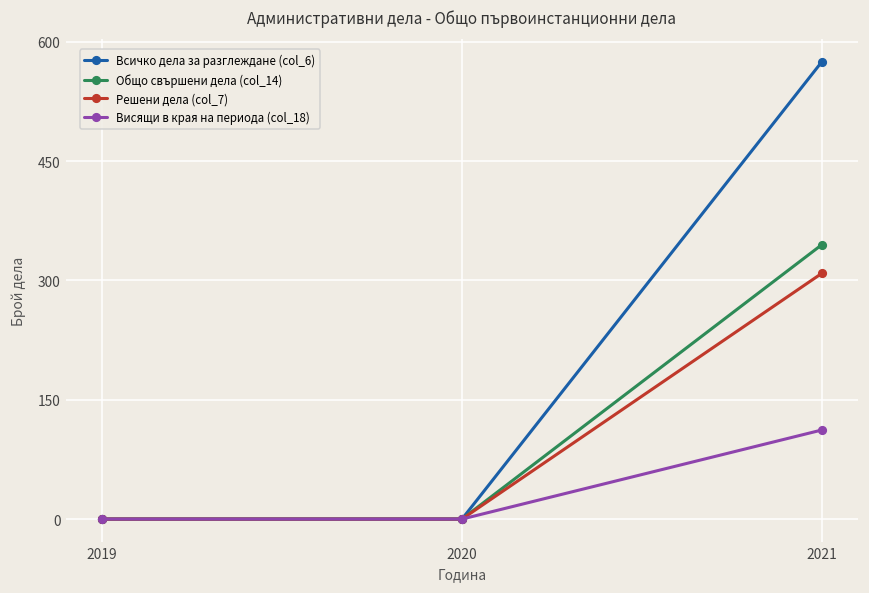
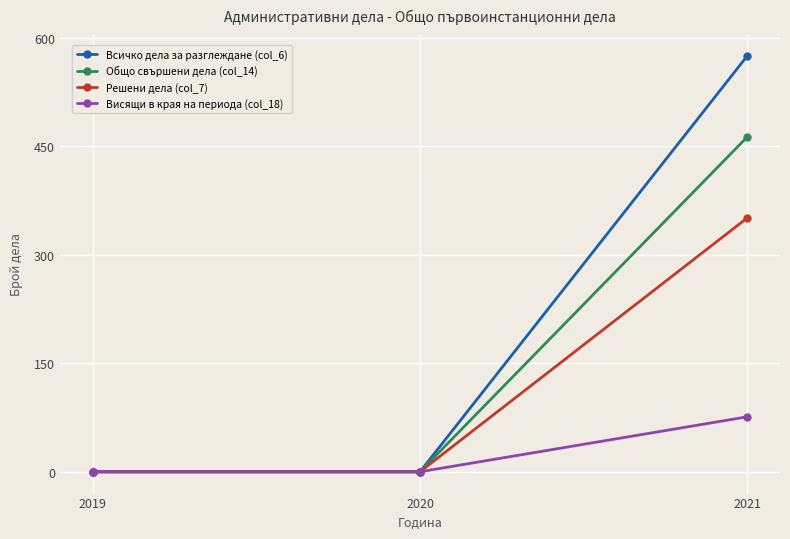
Общо свършени дела (col_14), 2021: 350 -> 460
Решени дела (col_7), 2021: 310 -> 350
Висящи в края на периода (col_18), 2021: 110 -> 80
